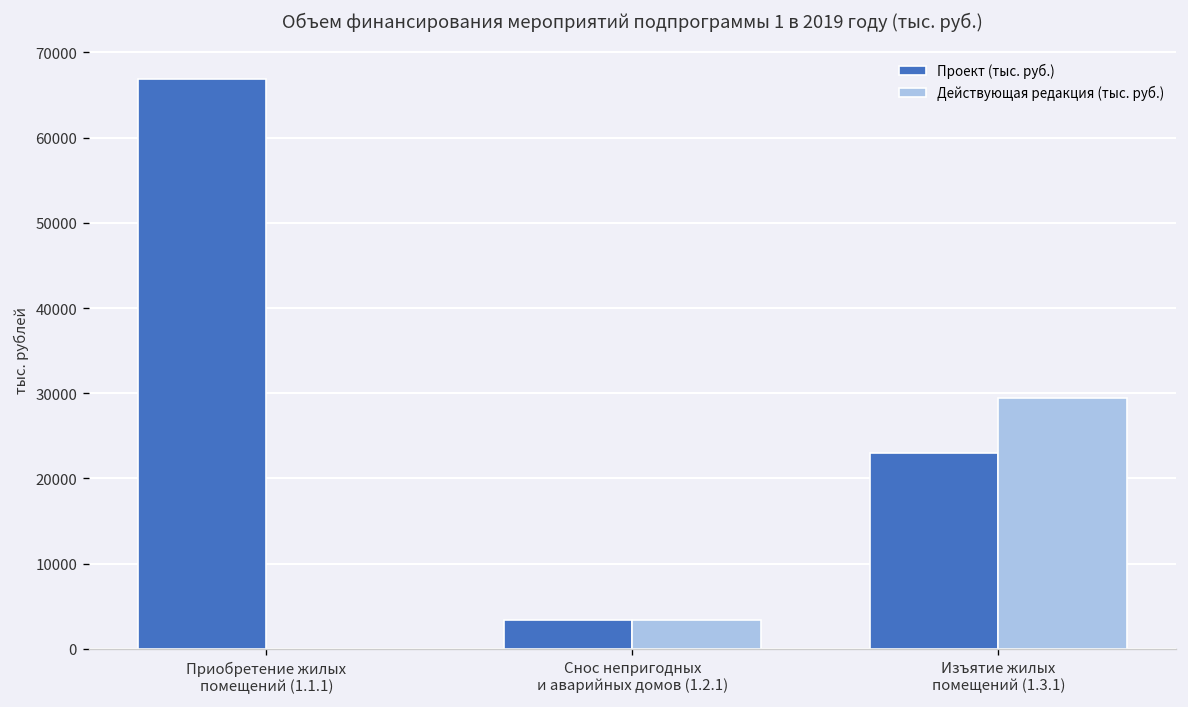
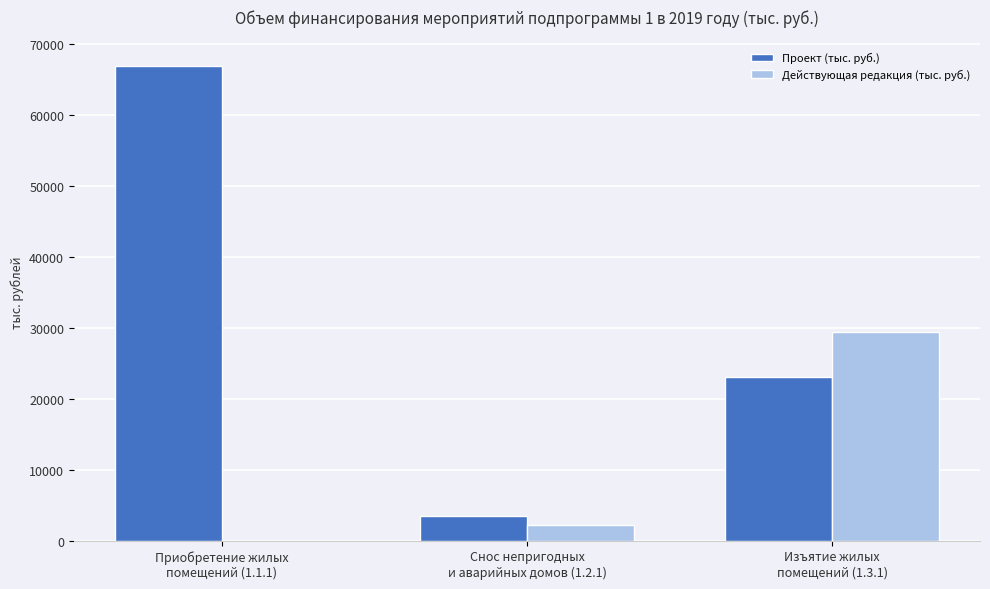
Действующая редакция (тыс. руб.), Снос непригодных и аварийных домов (1.2.1): 3000 -> 2000
